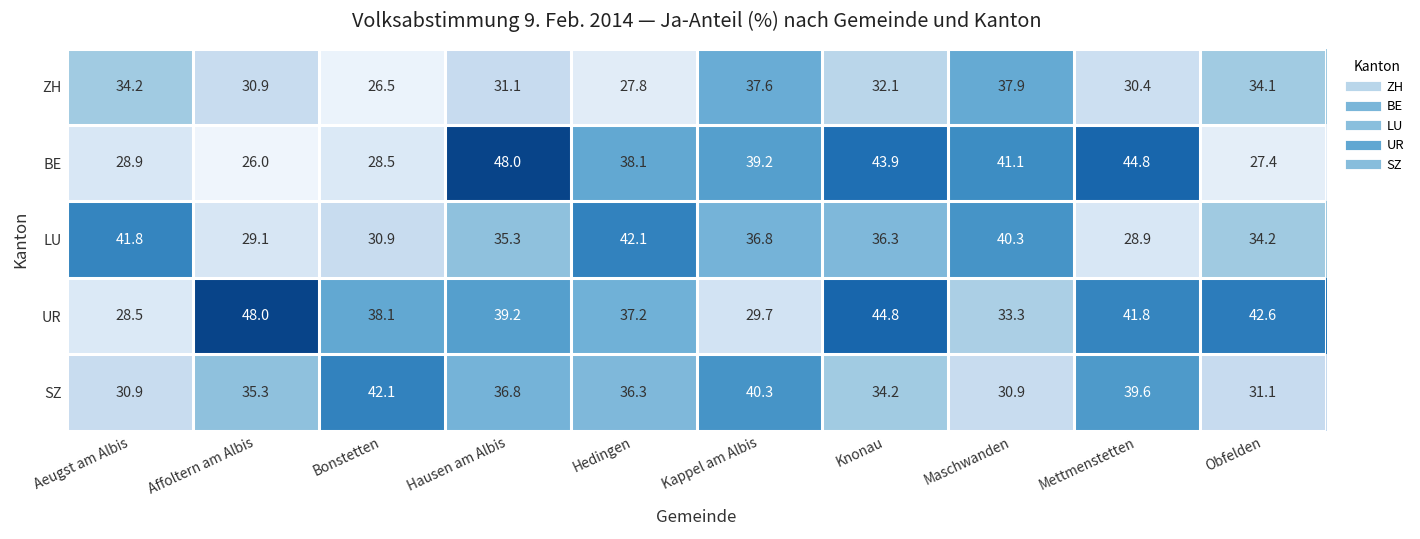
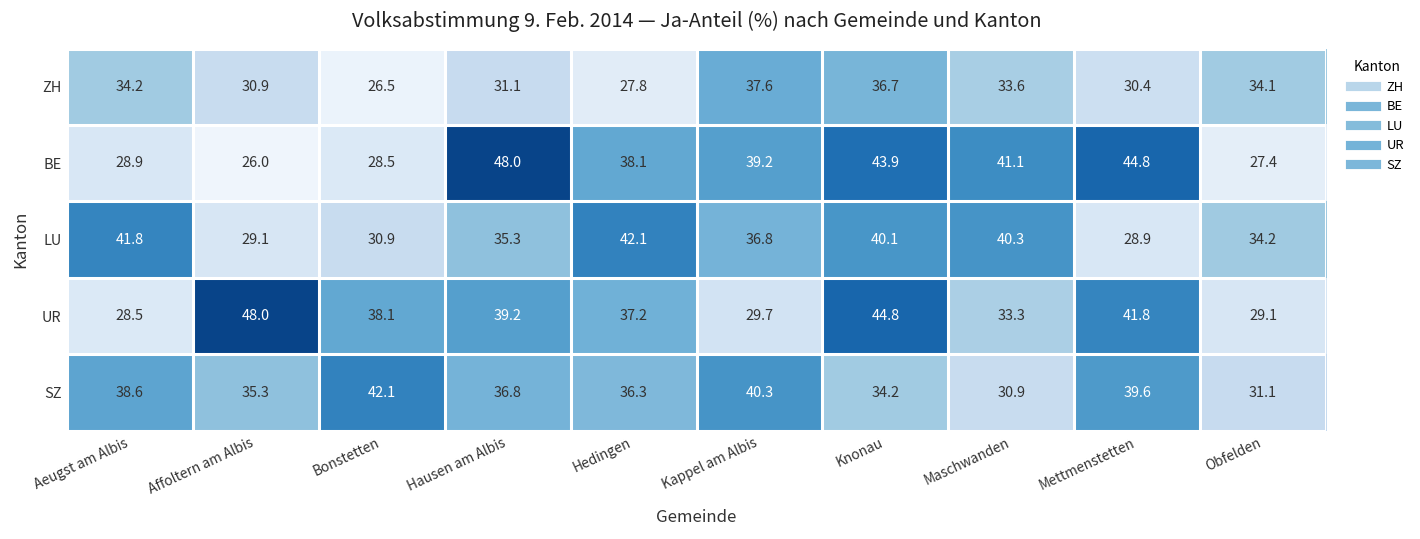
ZH, Knonau: 32.1 -> 36.7
ZH, Maschwanden: 37.9 -> 33.6
LU, Knonau: 36.3 -> 40.1
UR, Obfelden: 42.6 -> 29.1
SZ, Aeugst am Albis: 30.9 -> 38.6
